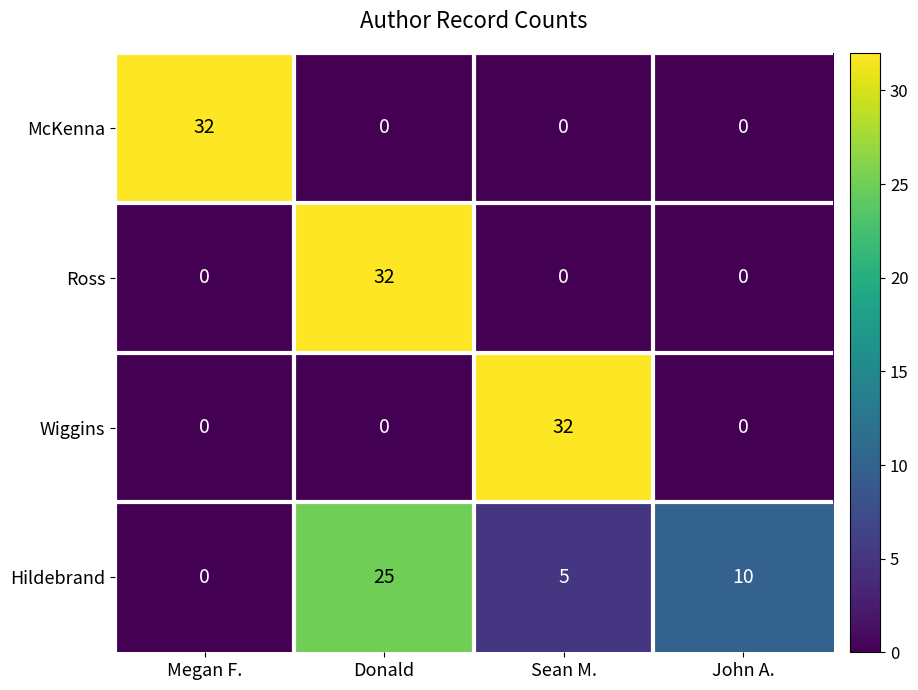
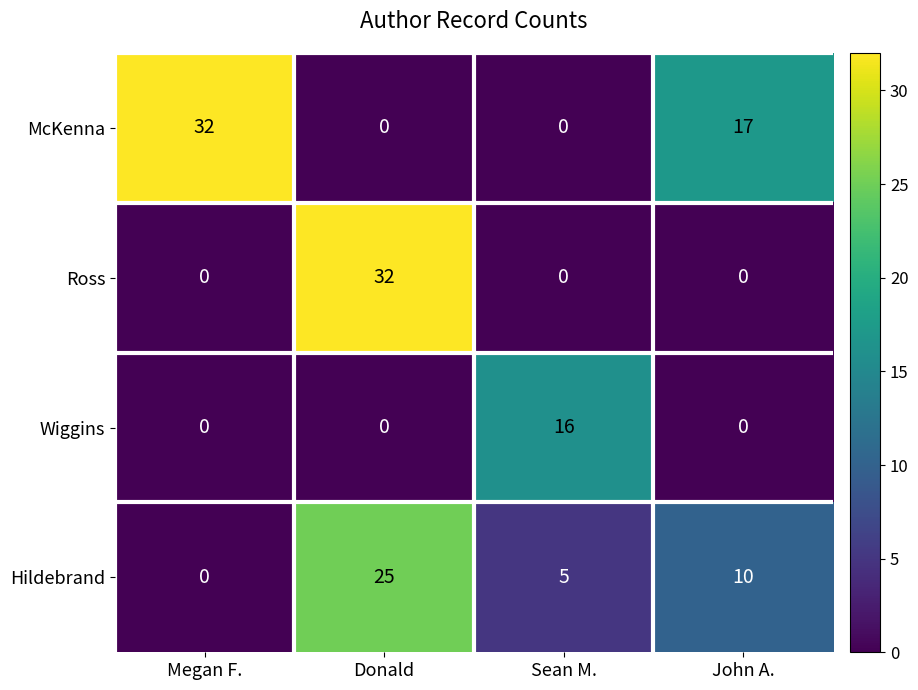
McKenna, John A.: 0 -> 17
Wiggins, Sean M.: 32 -> 16
